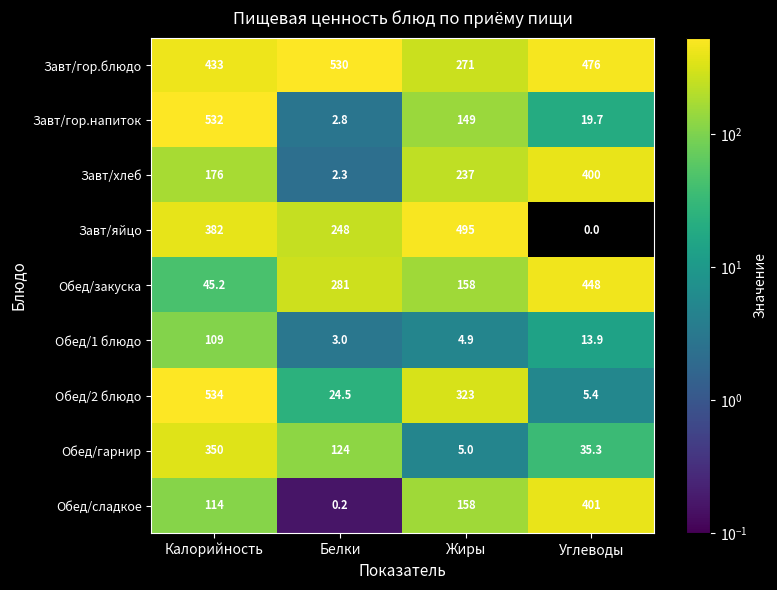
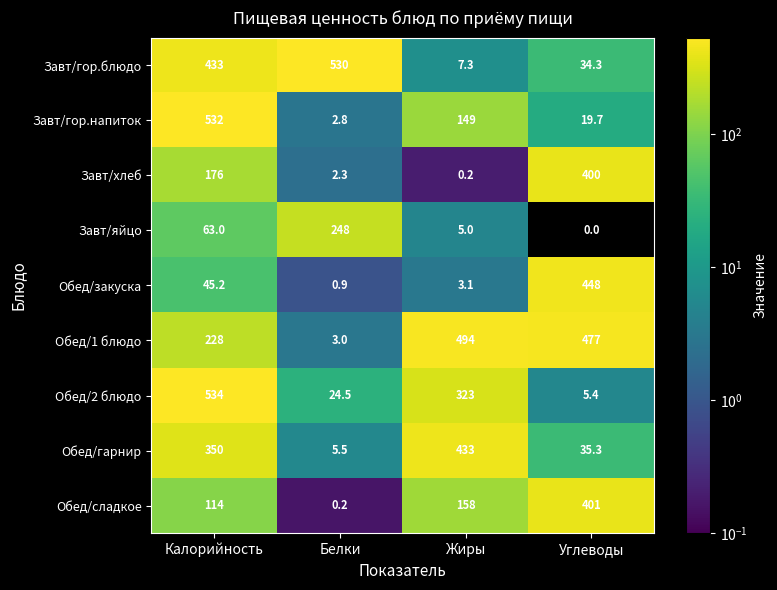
Завт/гор.блюдо, Жиры: 271 -> 7.3
Завт/гор.блюдо, Углеводы: 476 -> 34.3
Завт/хлеб, Жиры: 237 -> 0.2
Завт/яйцо, Калорийность: 382 -> 63.0
Завт/яйцо, Жиры: 495 -> 5.0
Обед/закуска, Белки: 281 -> 0.9
Обед/закуска, Жиры: 158 -> 3.1
Обед/1 блюдо, Калорийность: 109 -> 228
Обед/1 блюдо, Жиры: 4.9 -> 494
Обед/1 блюдо, Углеводы: 13.9 -> 477
Обед/гарнир, Белки: 124 -> 5.5
Обед/гарнир, Жиры: 5.0 -> 433
